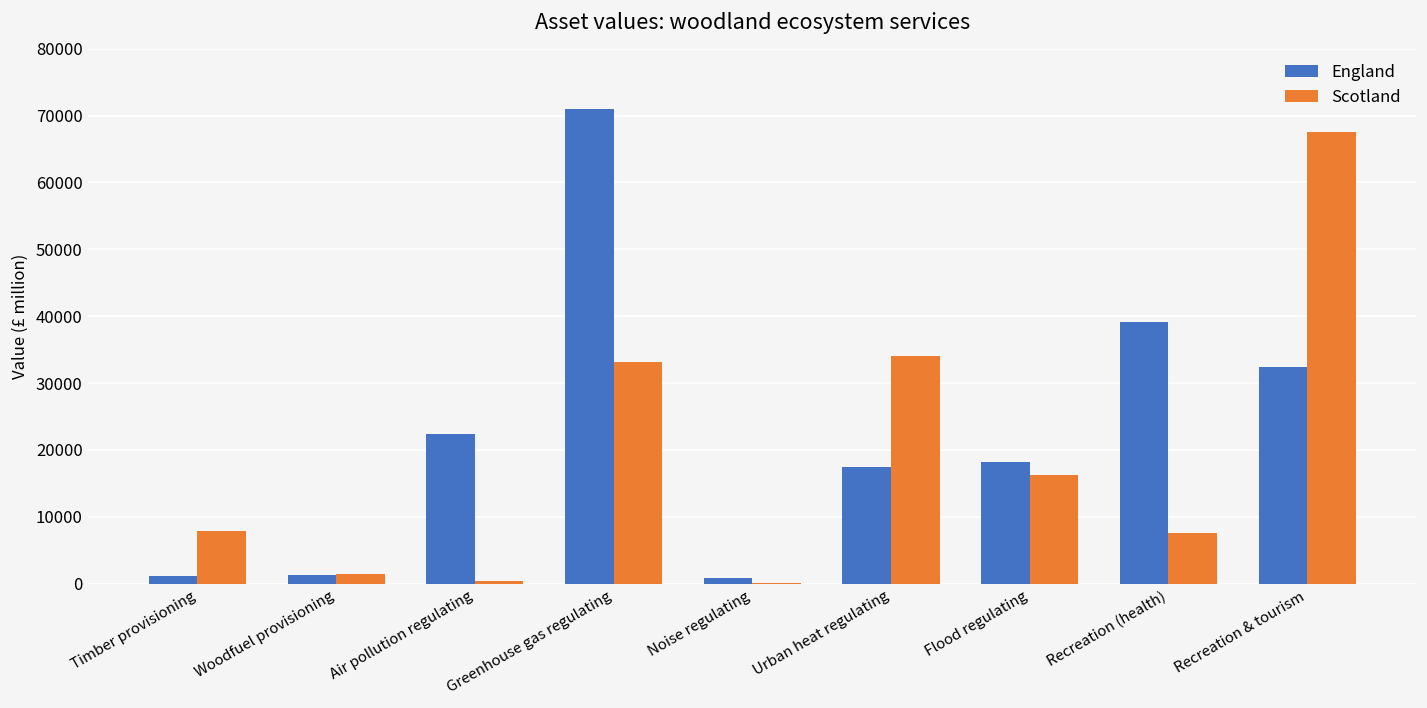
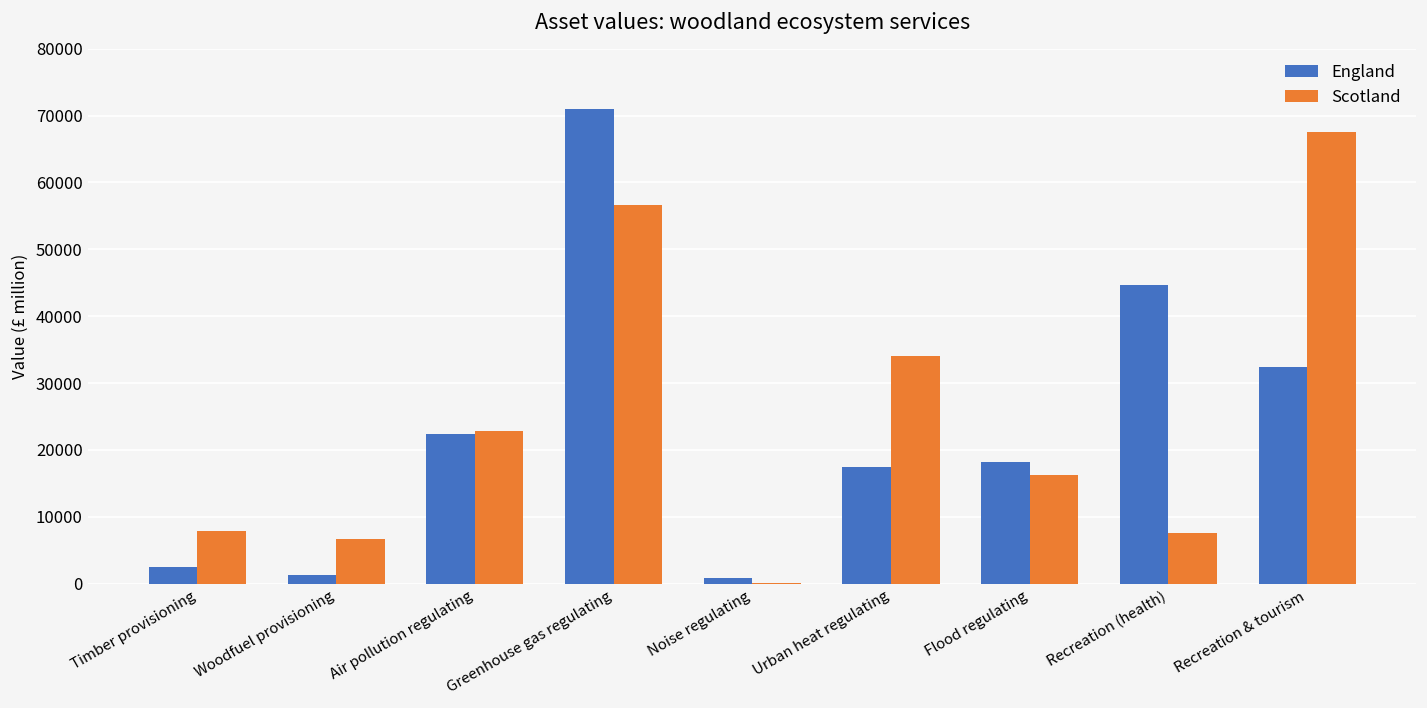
England, Timber provisioning: 1000 -> 3000
Scotland, Woodfuel provisioning: 2000 -> 7000
Scotland, Air pollution regulating: 0 -> 23000
Scotland, Greenhouse gas regulating: 33000 -> 57000
England, Recreation (health): 39000 -> 45000
